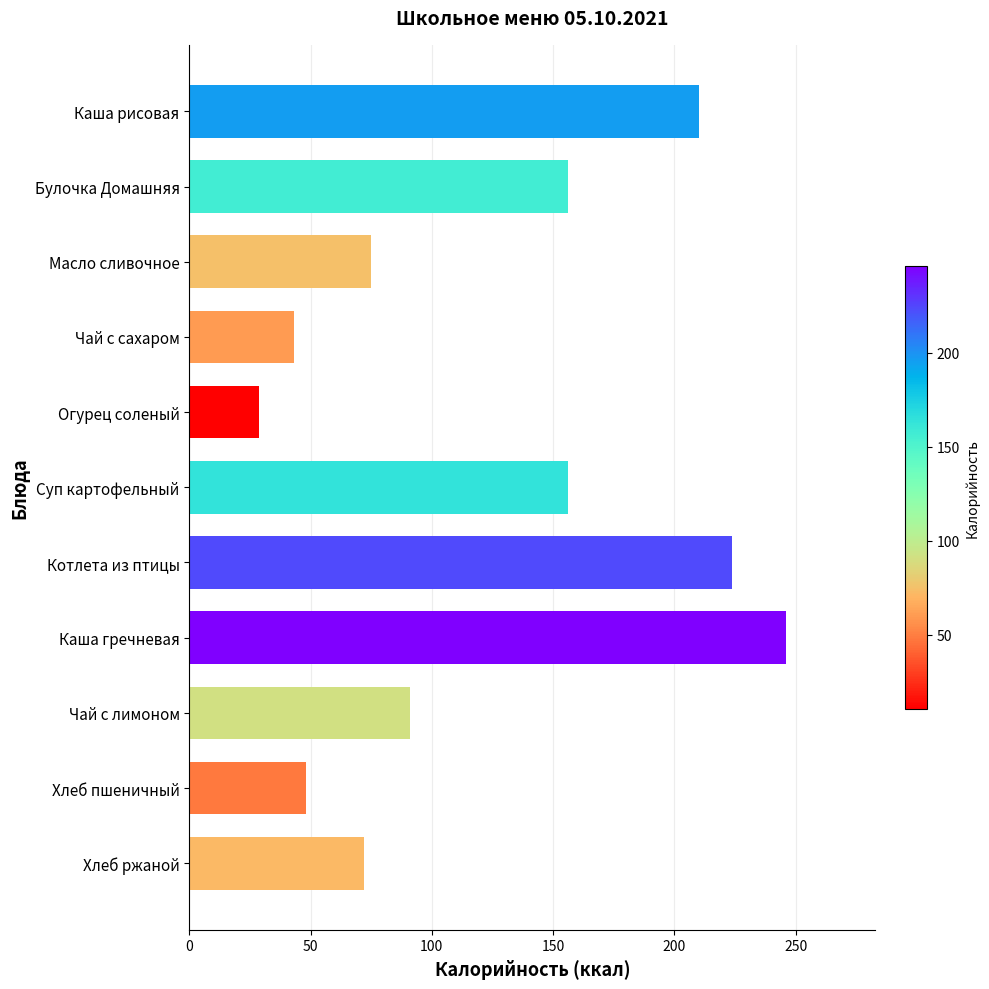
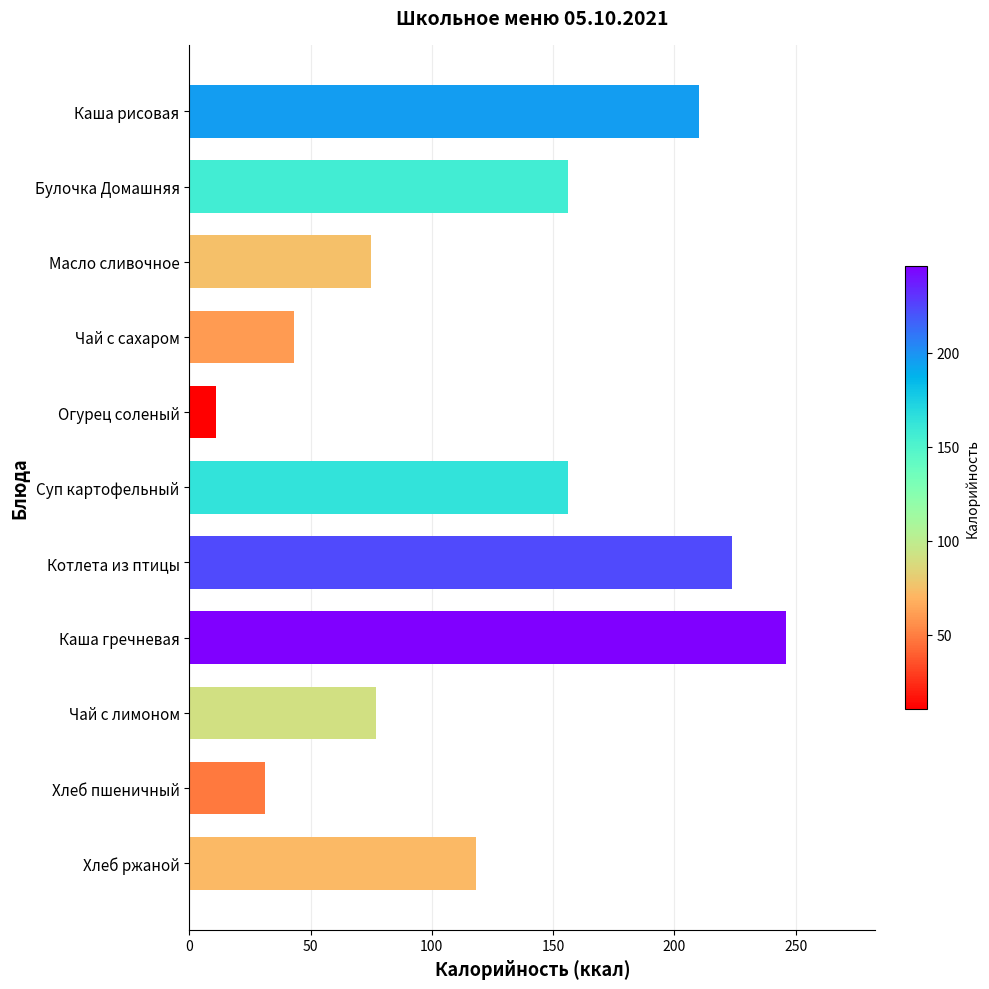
Огурец соленый: 29 -> 11
Чай с лимоном: 91 -> 77
Хлеб пшеничный: 48 -> 31
Хлеб ржаной: 72 -> 118
